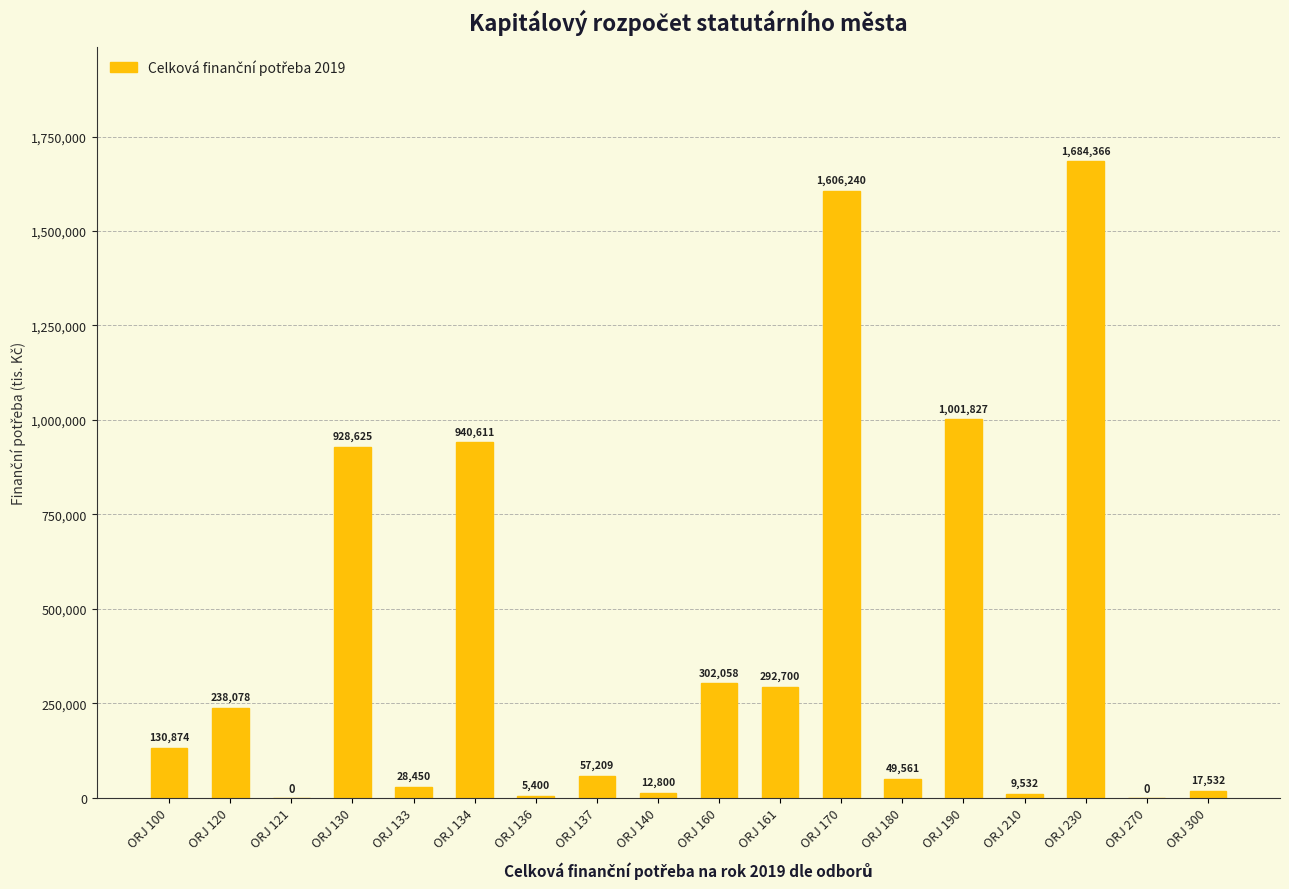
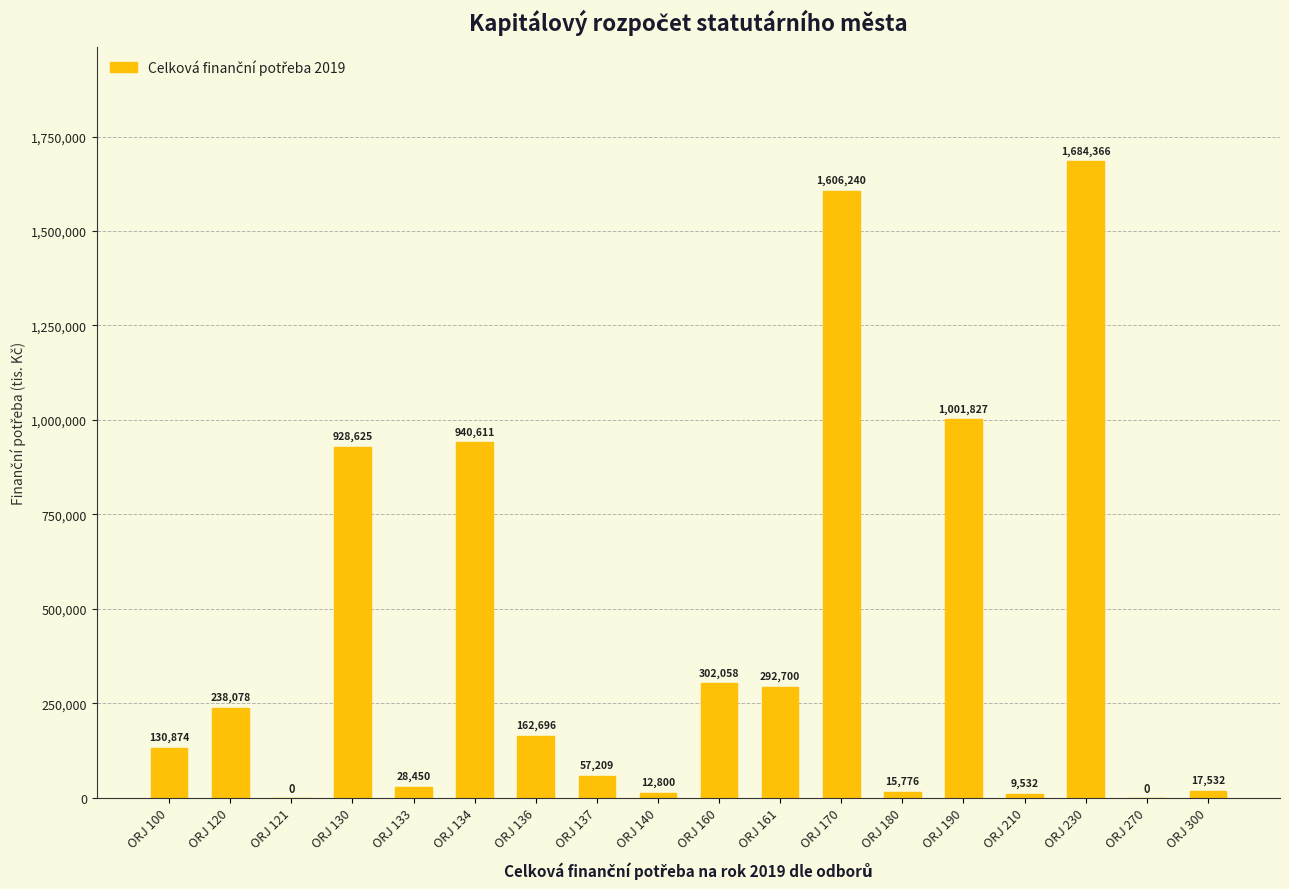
ORJ 136: 5,400 -> 162,696
ORJ 180: 49,561 -> 15,776
